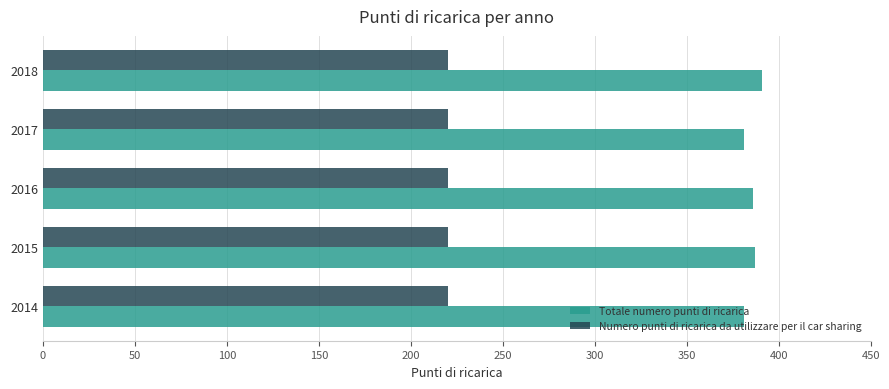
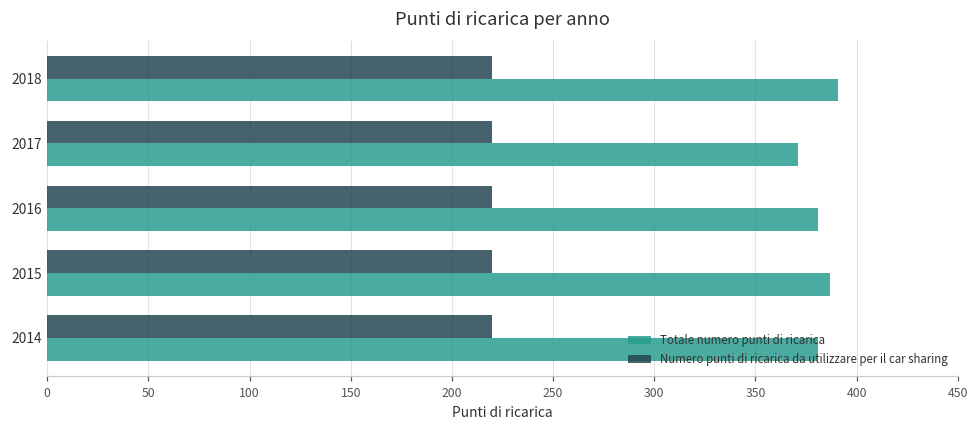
Totale numero punti di ricarica, 2017: 381 -> 371
Totale numero punti di ricarica, 2016: 386 -> 381
